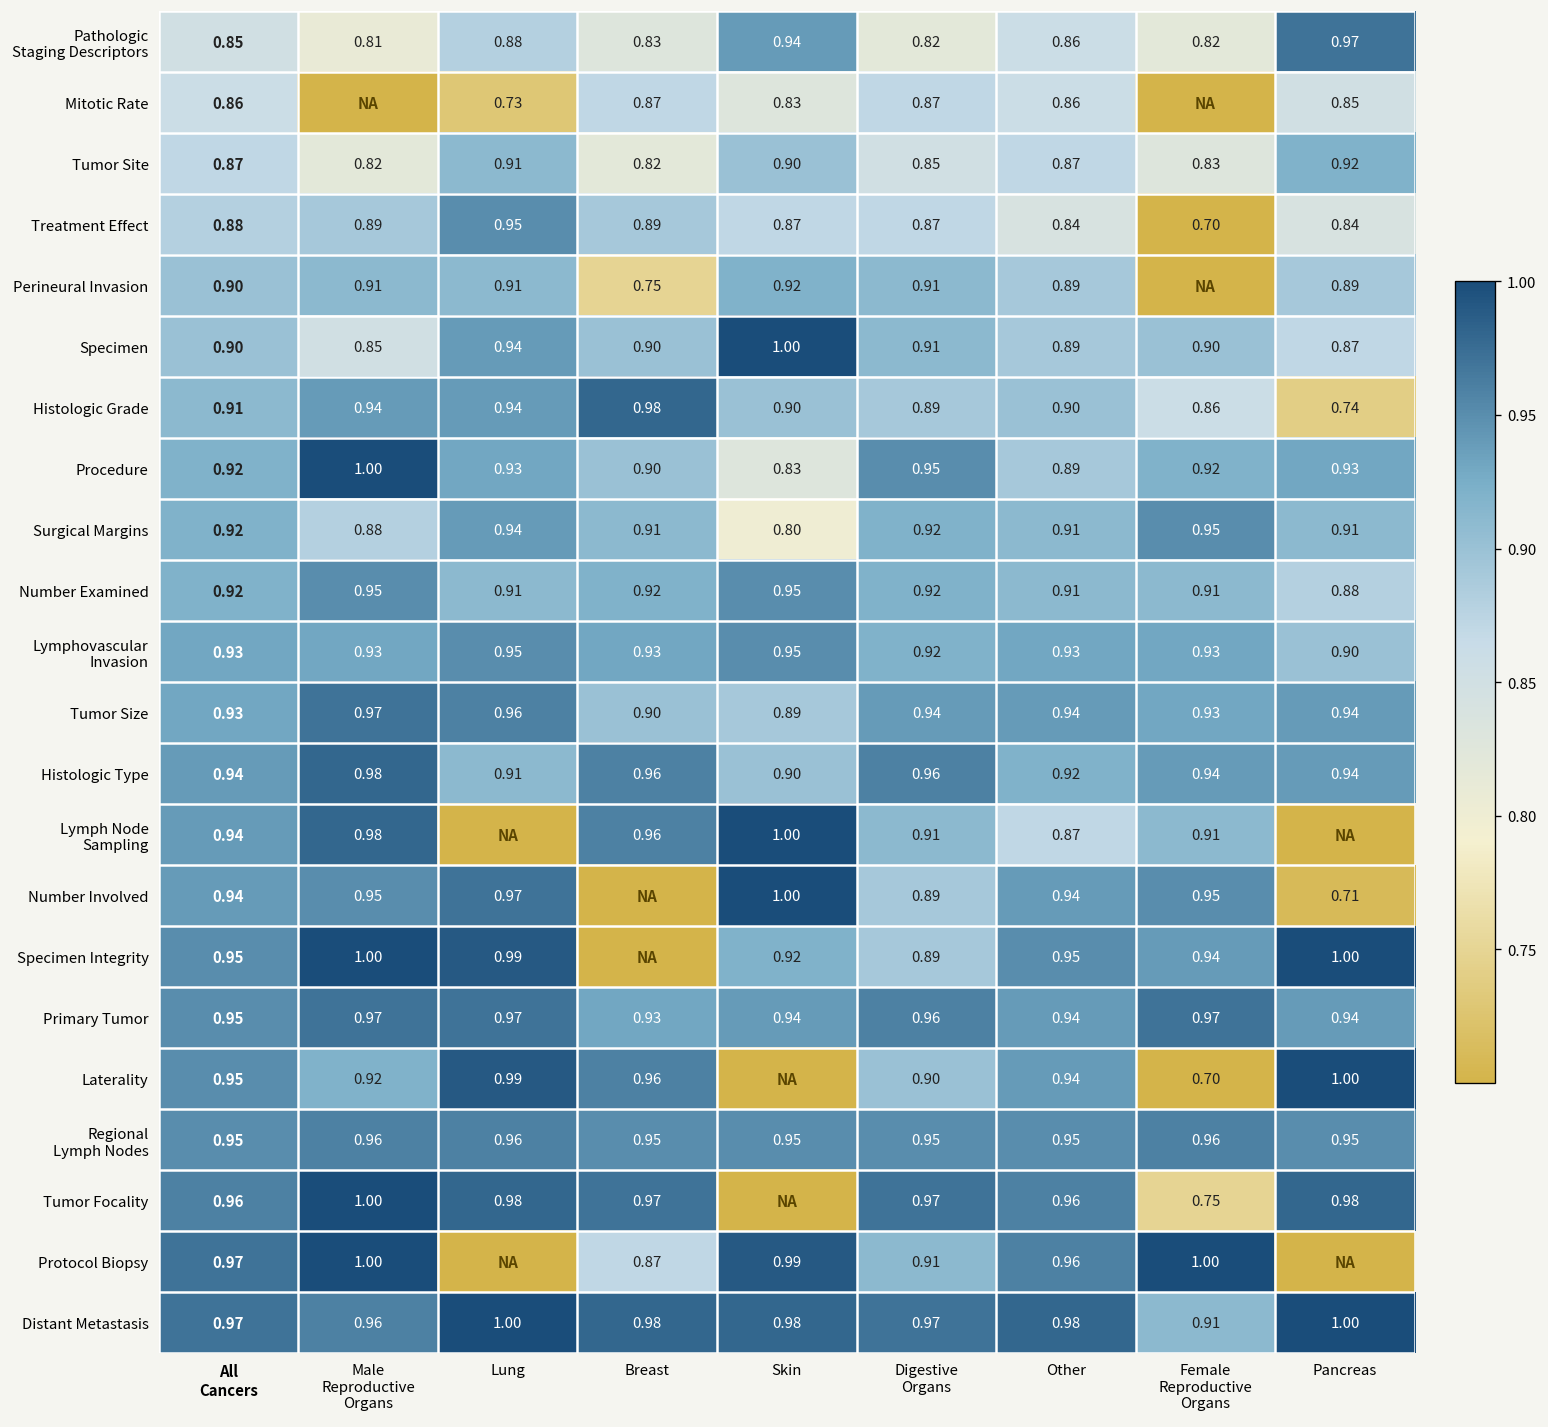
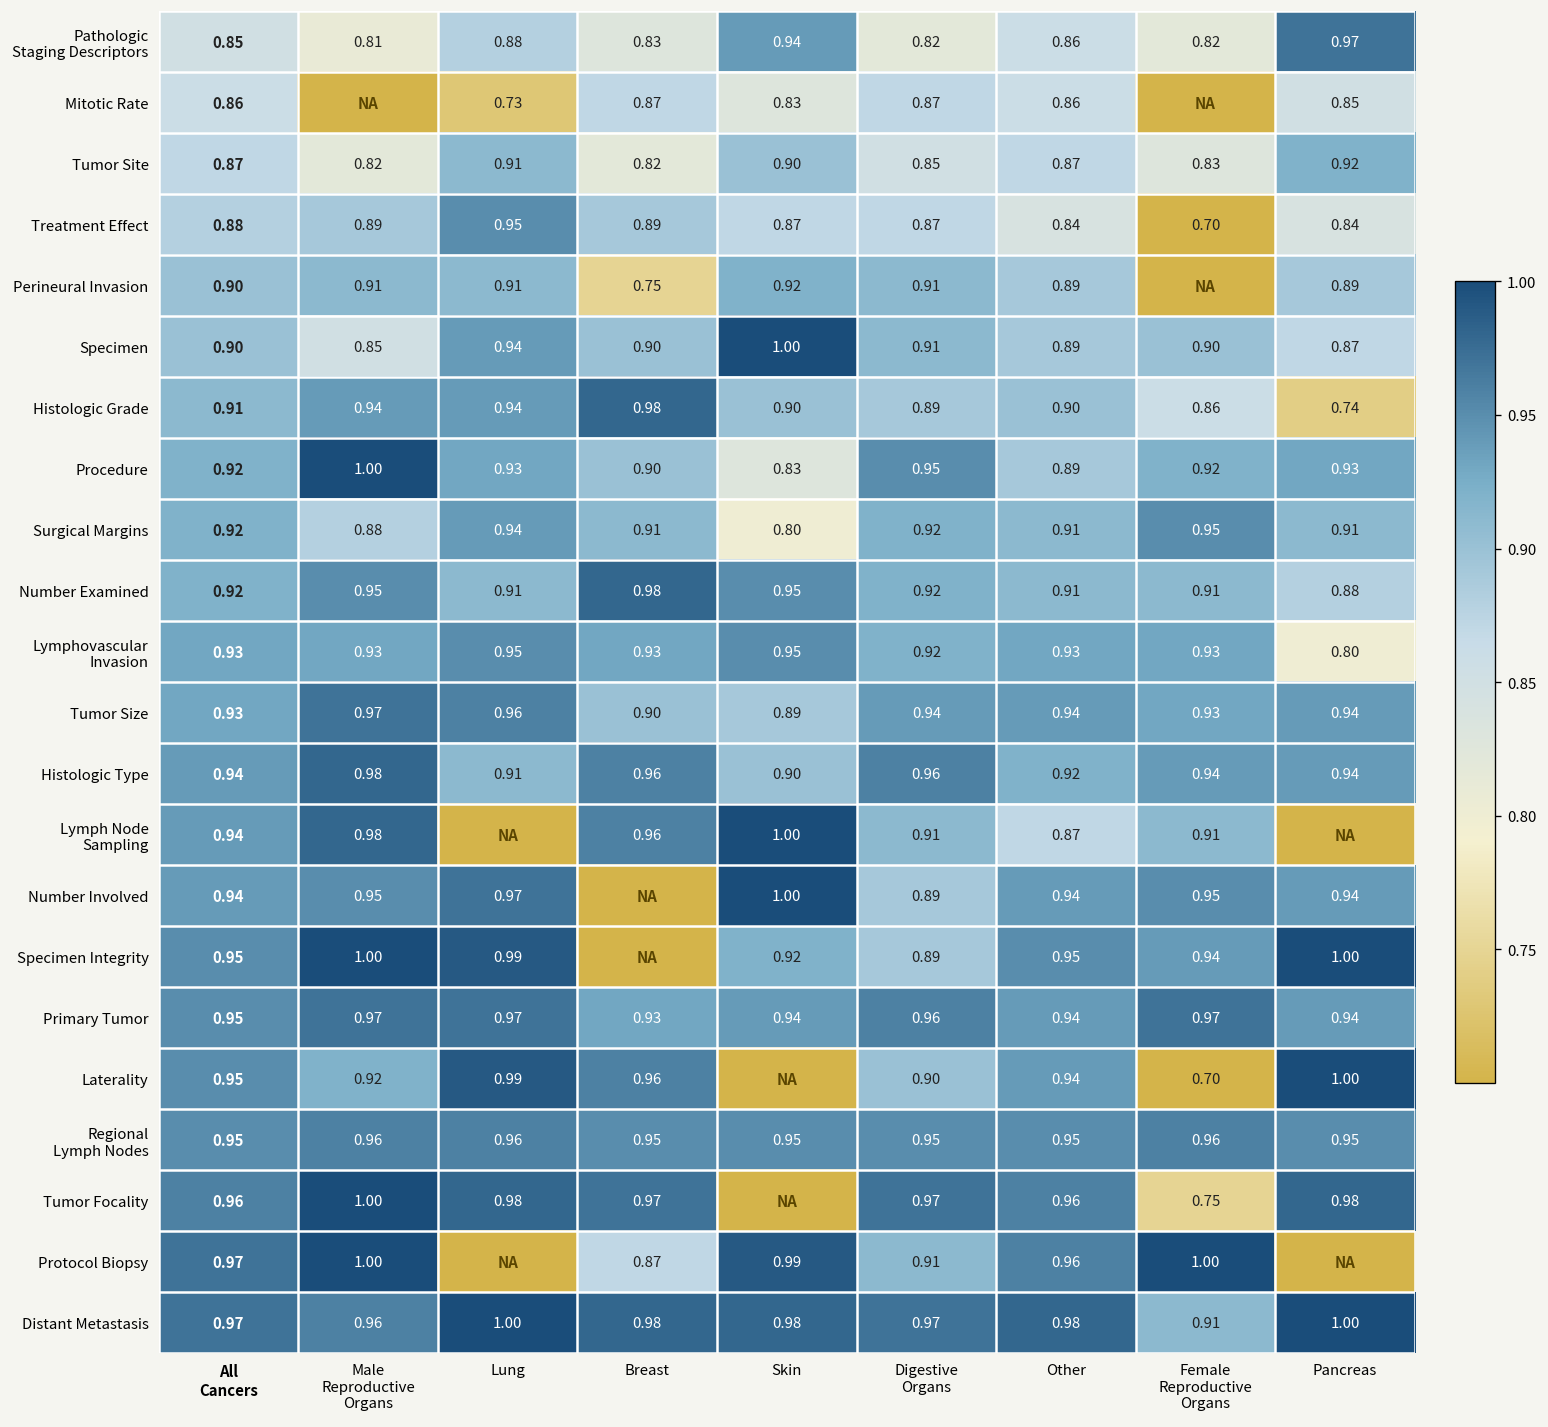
Number Examined, Breast: 0.92 -> 0.98
Lymphovascular Invasion, Pancreas: 0.90 -> 0.80
Number Involved, Pancreas: 0.71 -> 0.94
